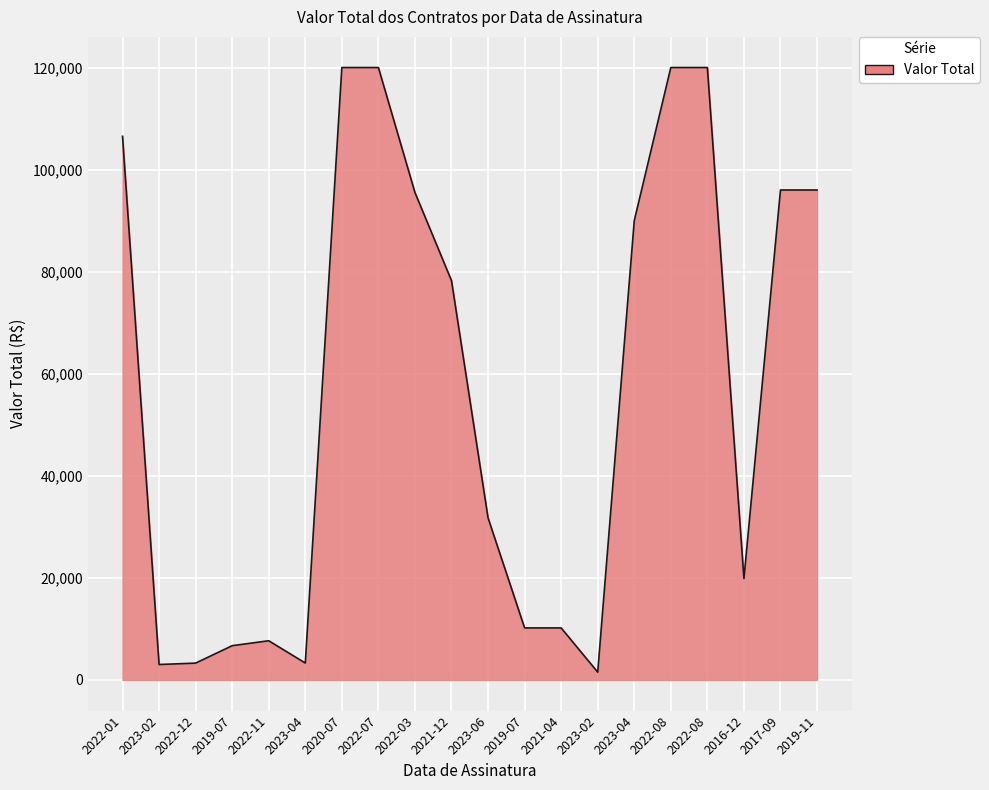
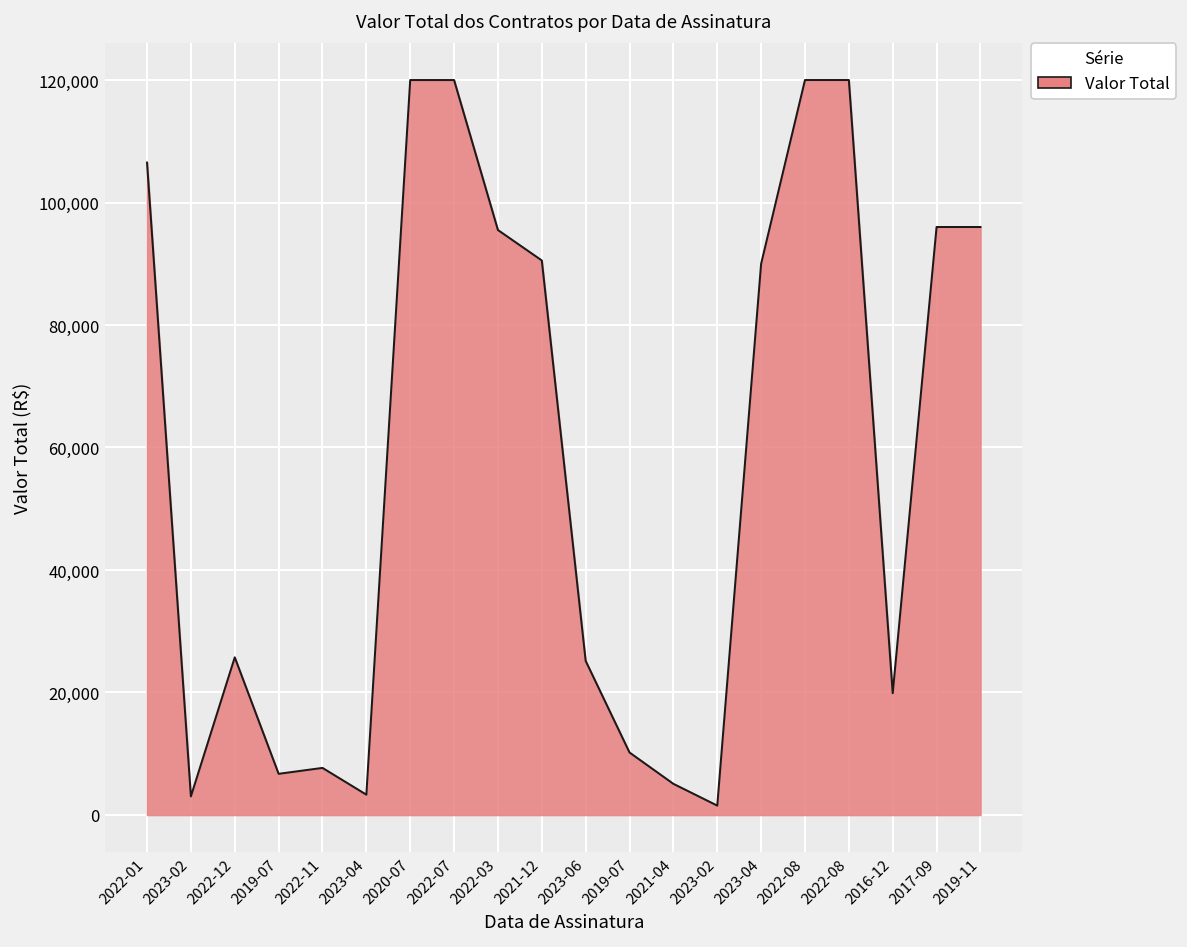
2022-12: 3,000 -> 26,000
2021-12: 78,000 -> 91,000
2023-06: 32,000 -> 25,000
2021-04: 10,000 -> 5,000
